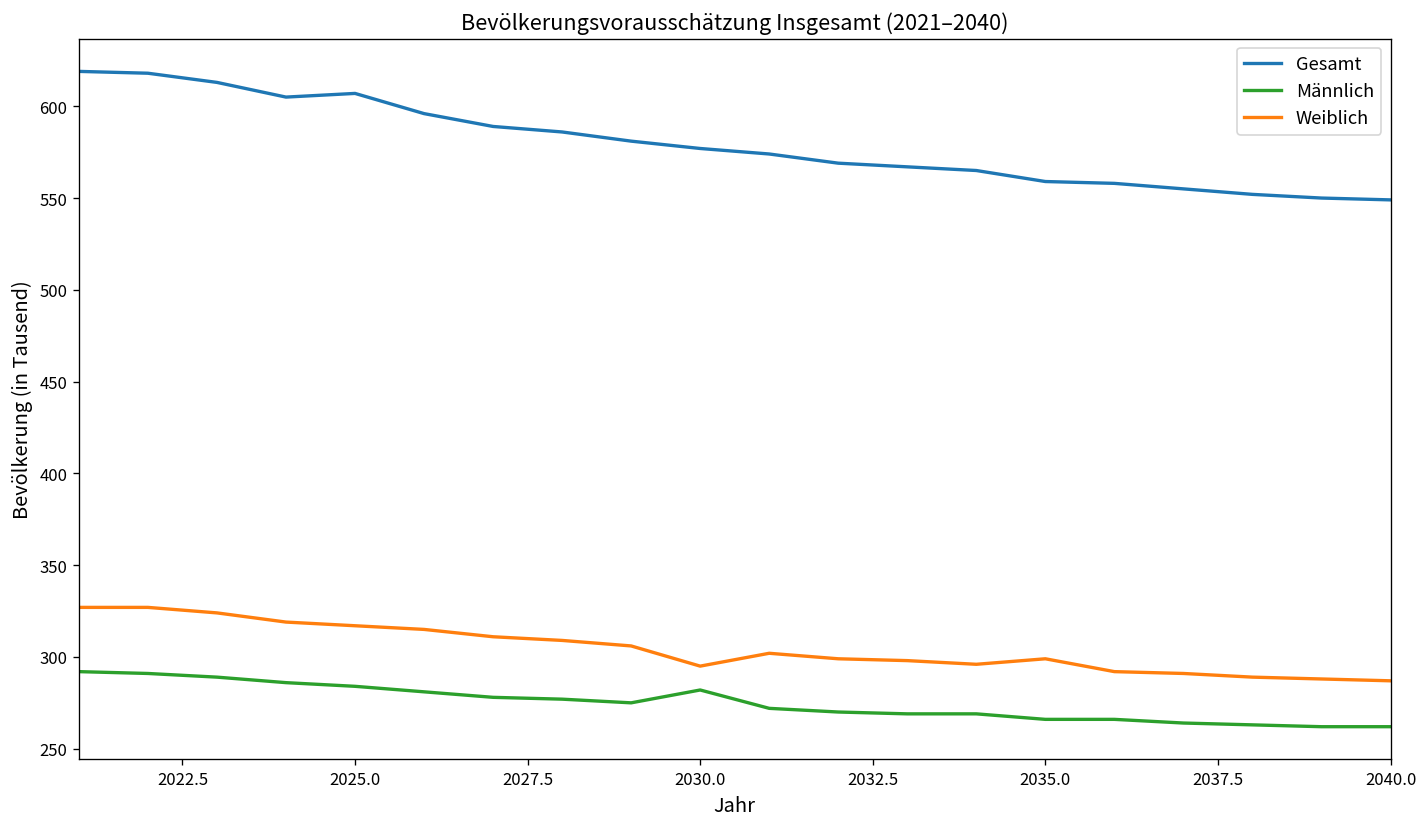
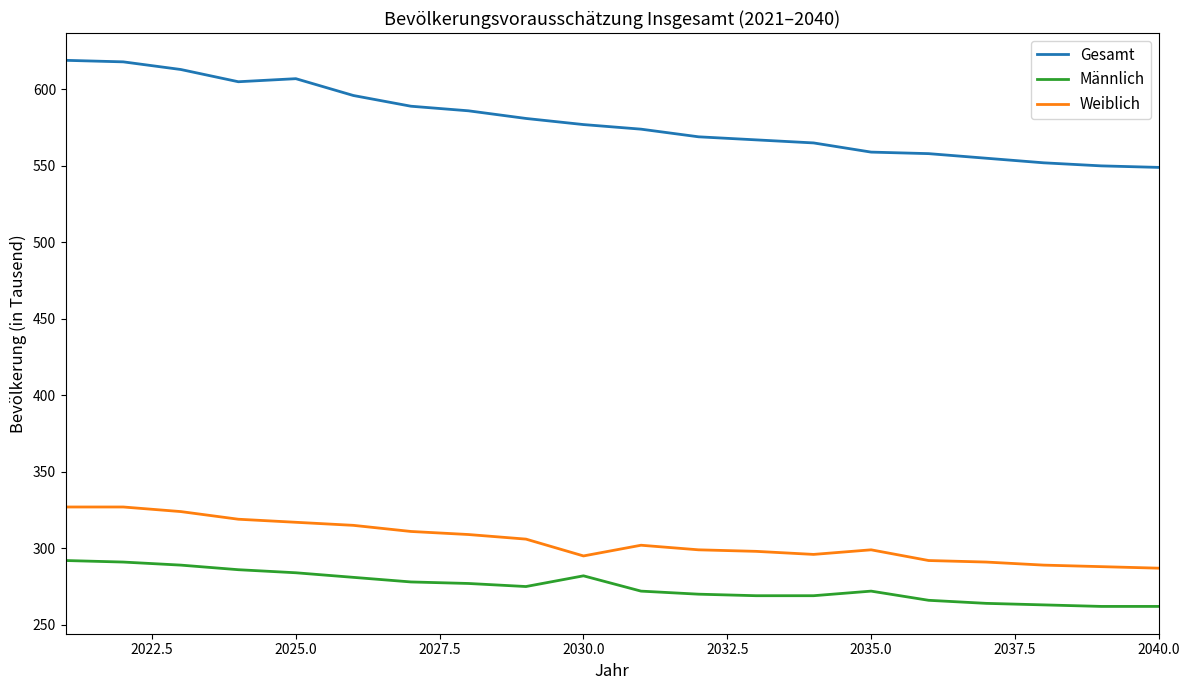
Männlich, 2035.0: 266 -> 272
